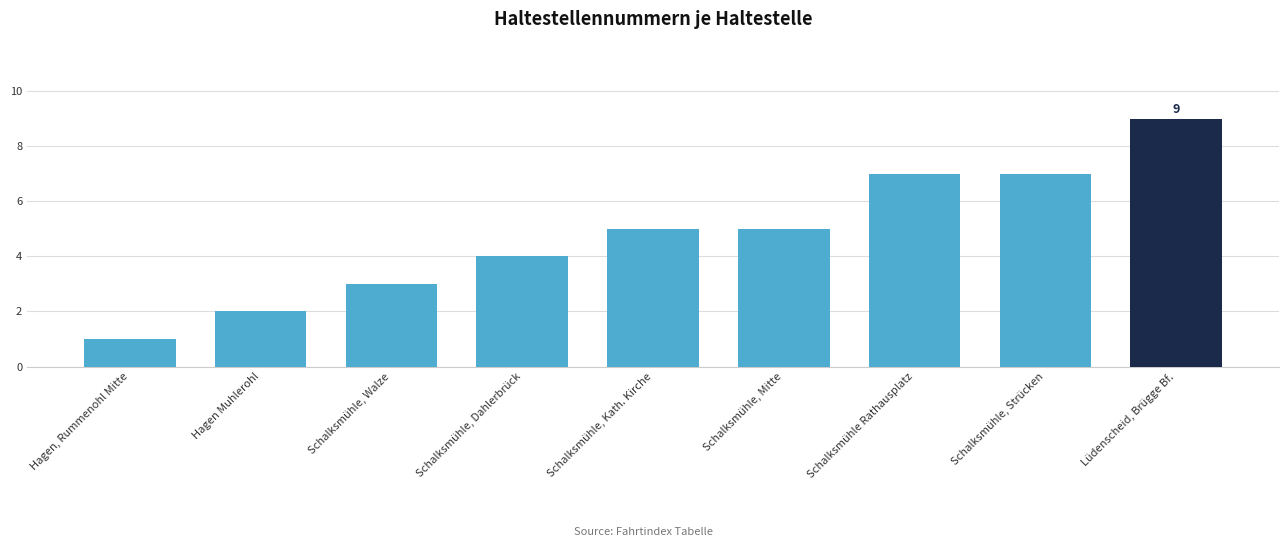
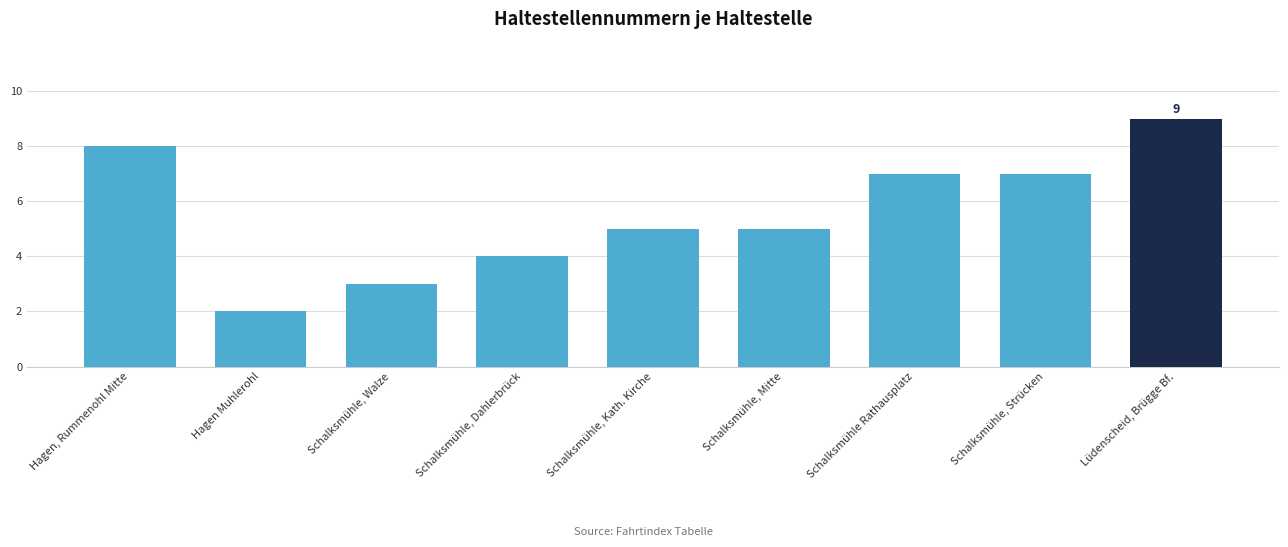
Hagen, Rummenohl Mitte: 1 -> 8
